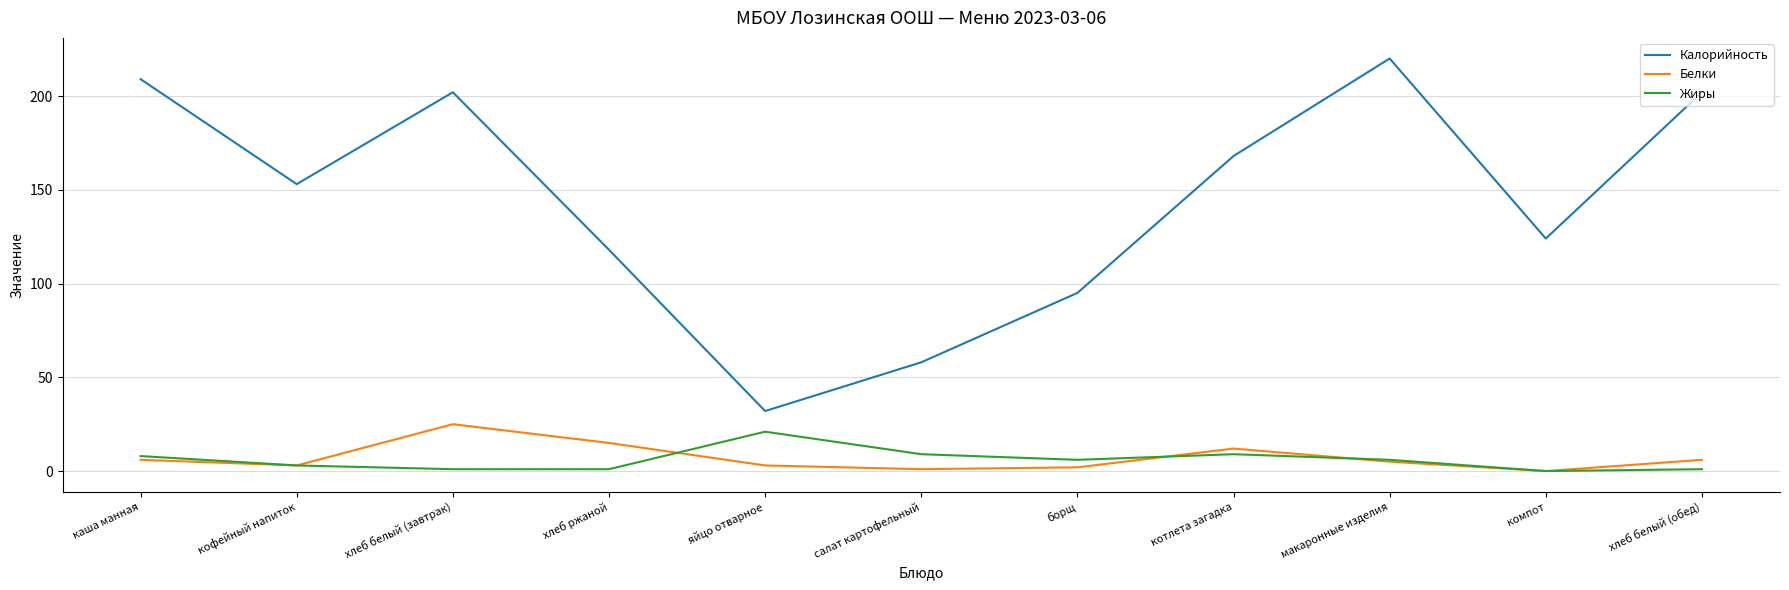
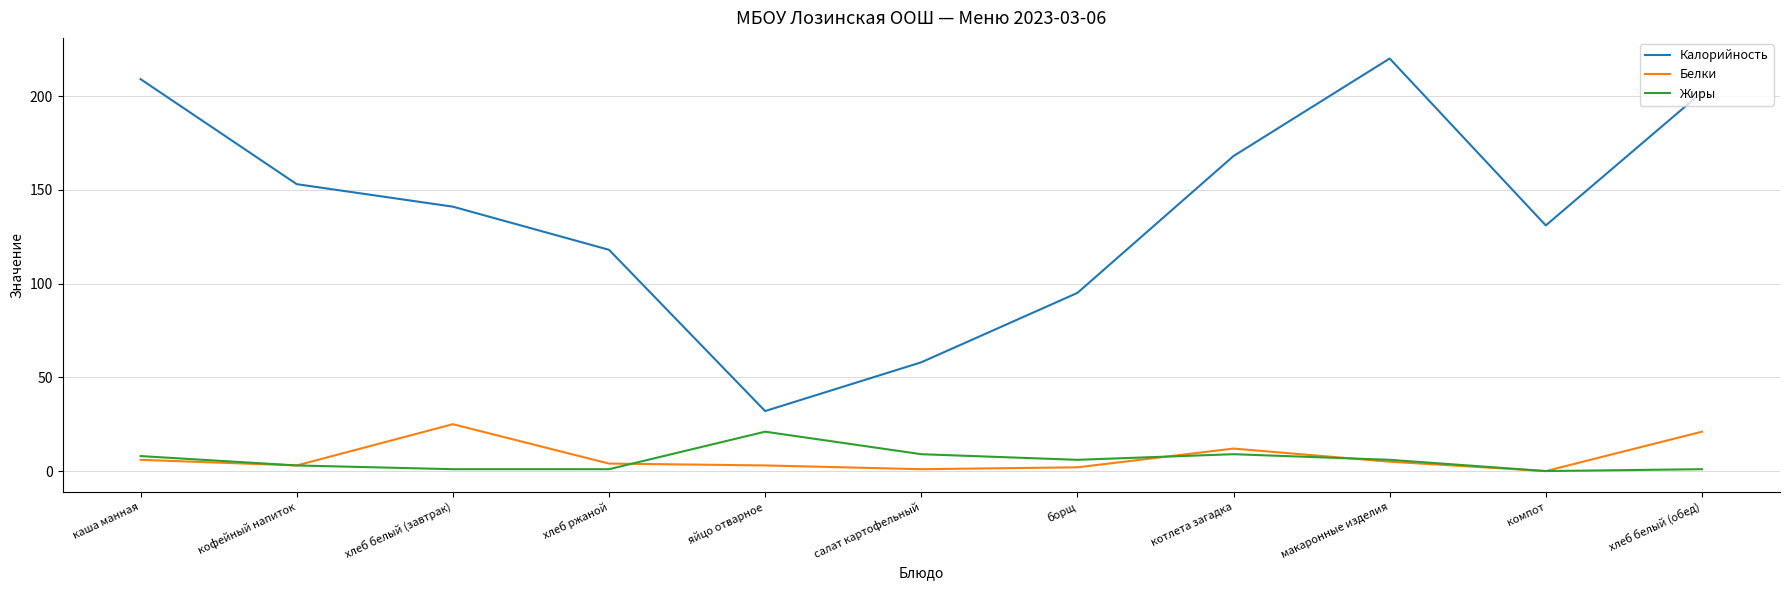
Калорийность, хлеб белый (завтрак): 202 -> 141
Белки, хлеб ржаной: 15 -> 4
Калорийность, компот: 124 -> 131
Белки, хлеб белый (обед): 6 -> 21
